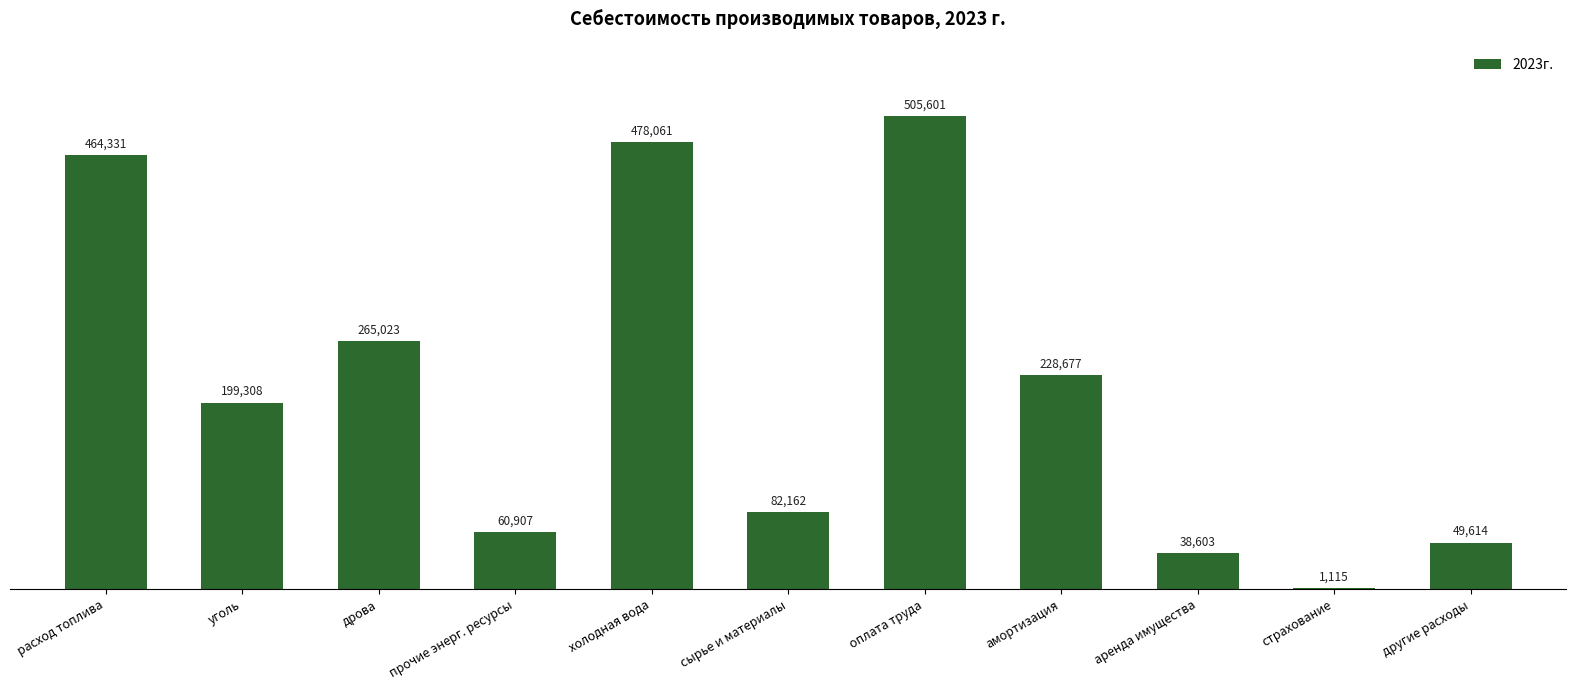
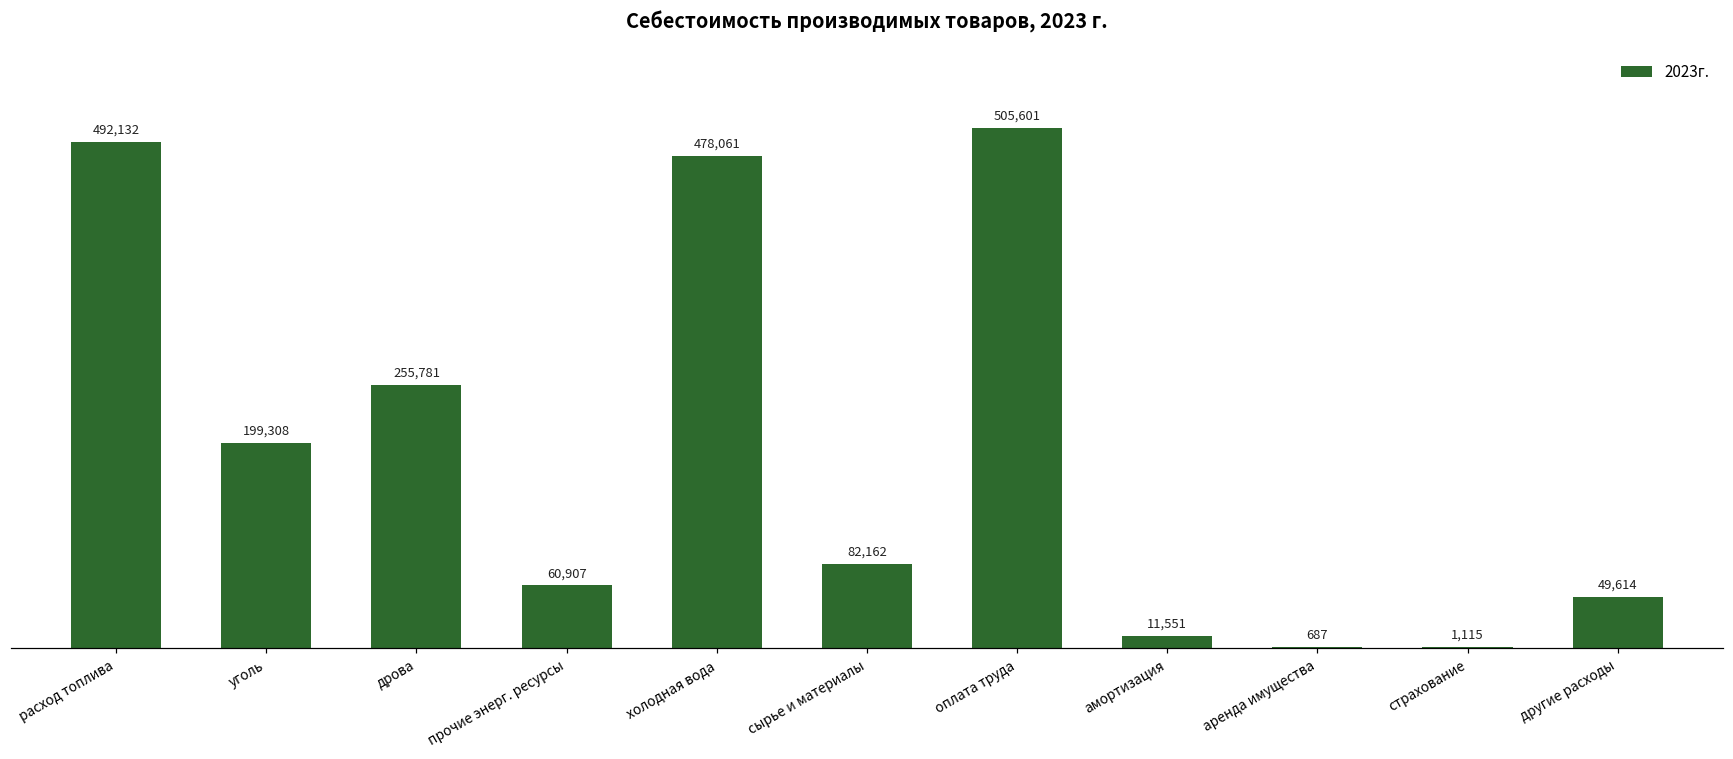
расход топлива: 464,331 -> 492,132
дрова: 265,023 -> 255,781
амортизация: 228,677 -> 11,551
аренда имущества: 38,603 -> 687
